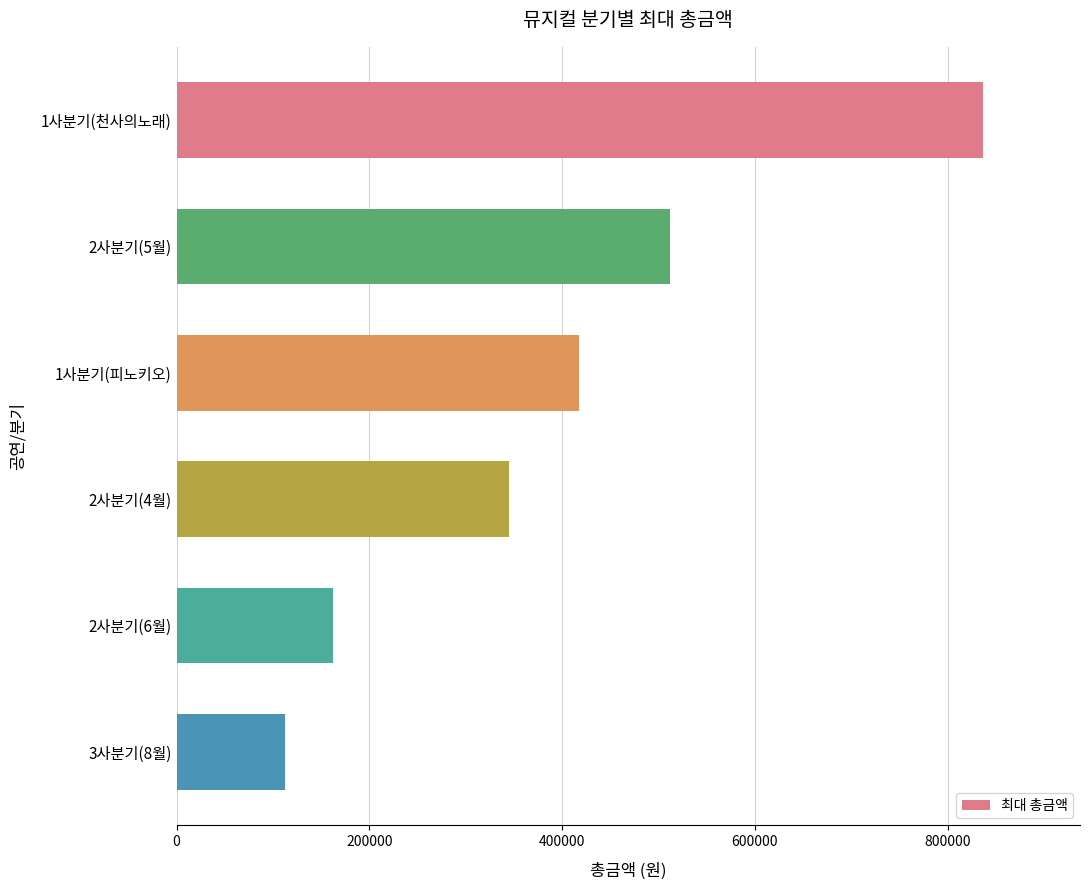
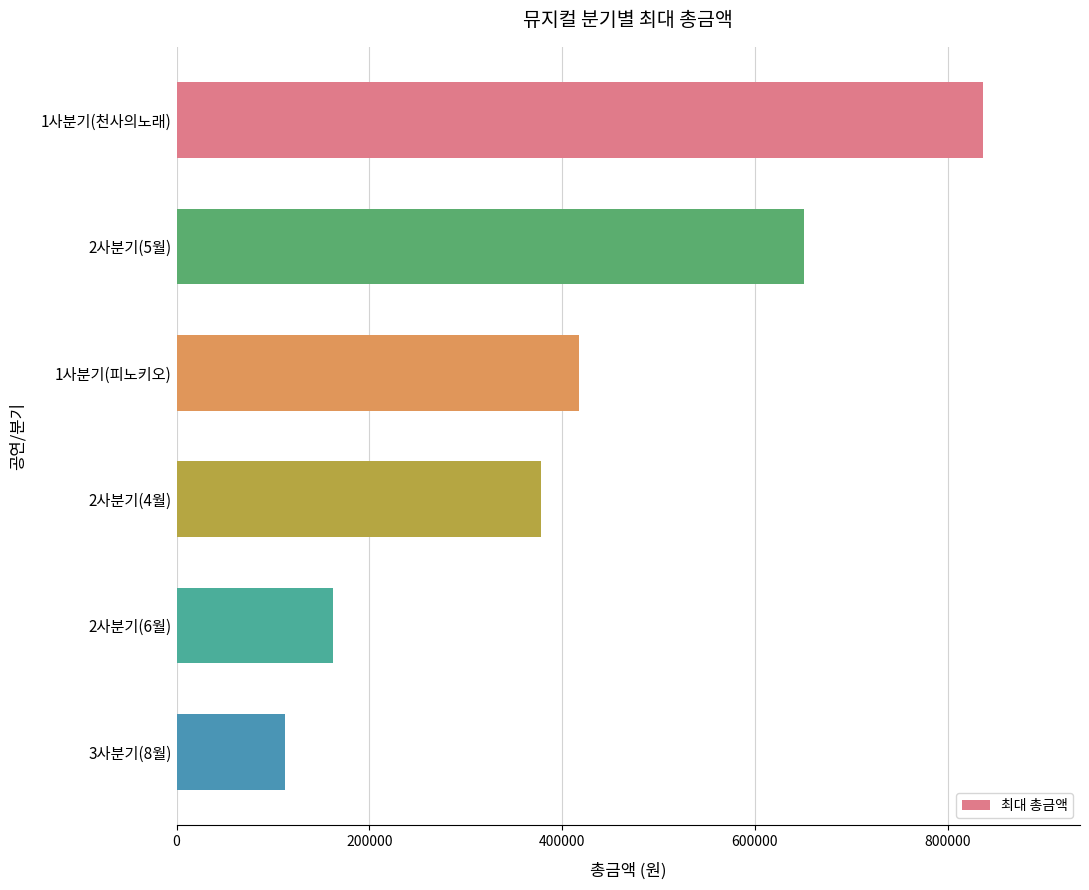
2사분기(5월): 510000 -> 650000
2사분기(4월): 340000 -> 380000
